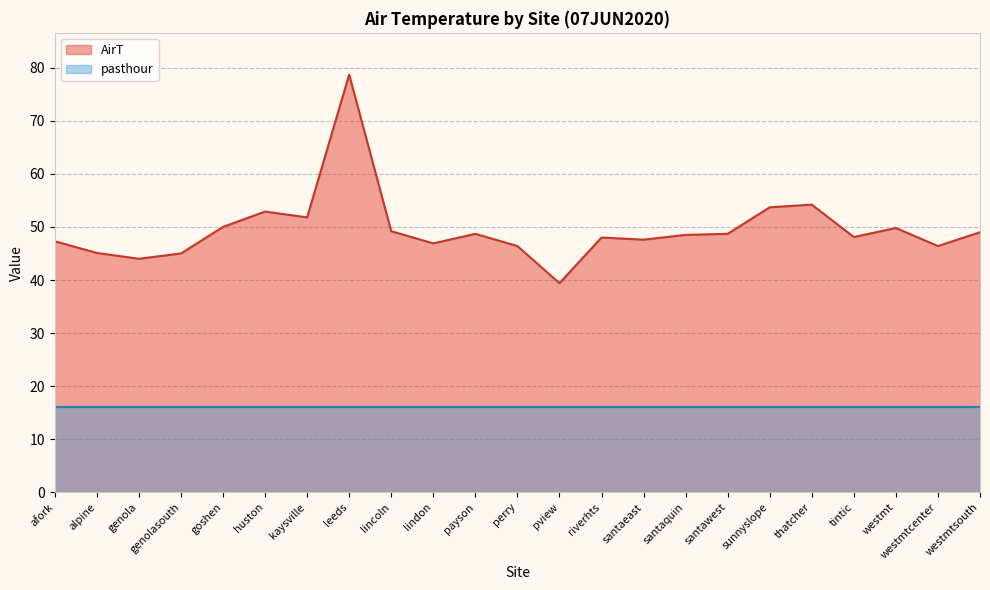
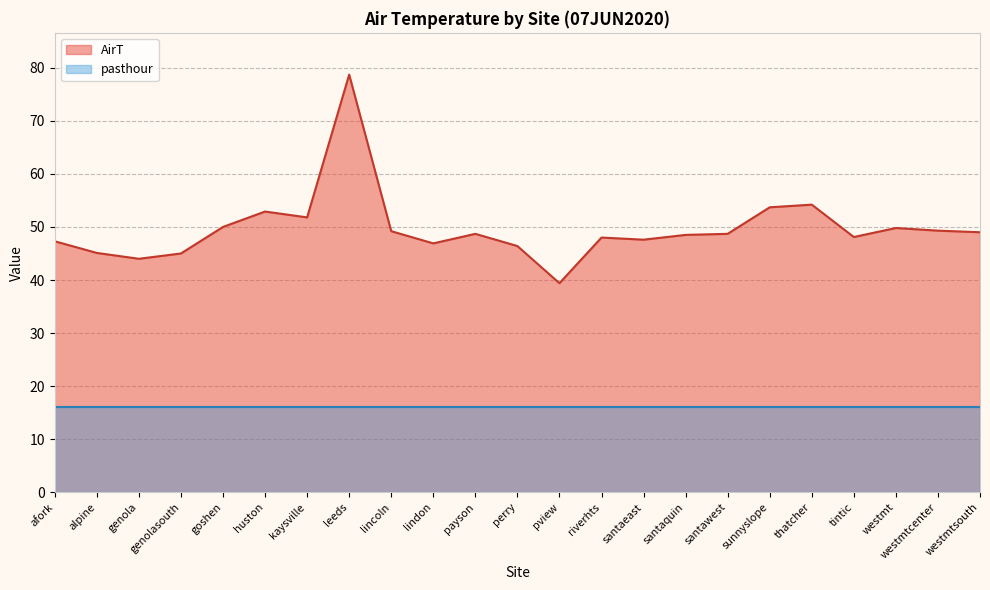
AirT, westmtcenter: 46 -> 49
